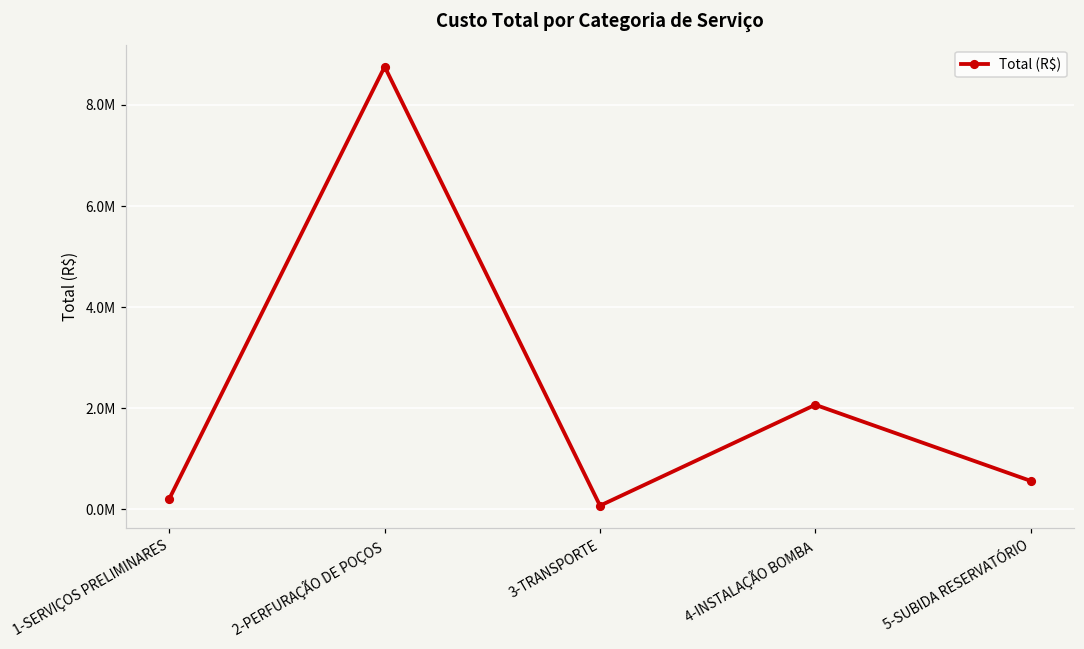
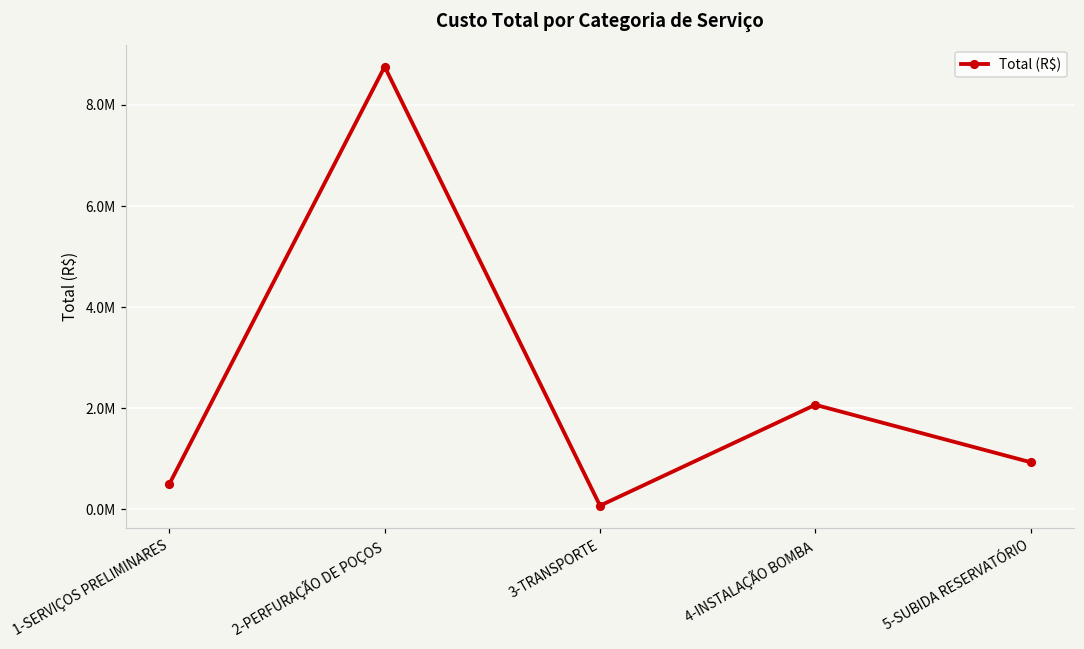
1-SERVIÇOS PRELIMINARES: 200000 -> 500000
5-SUBIDA RESERVATÓRIO: 600000 -> 900000
